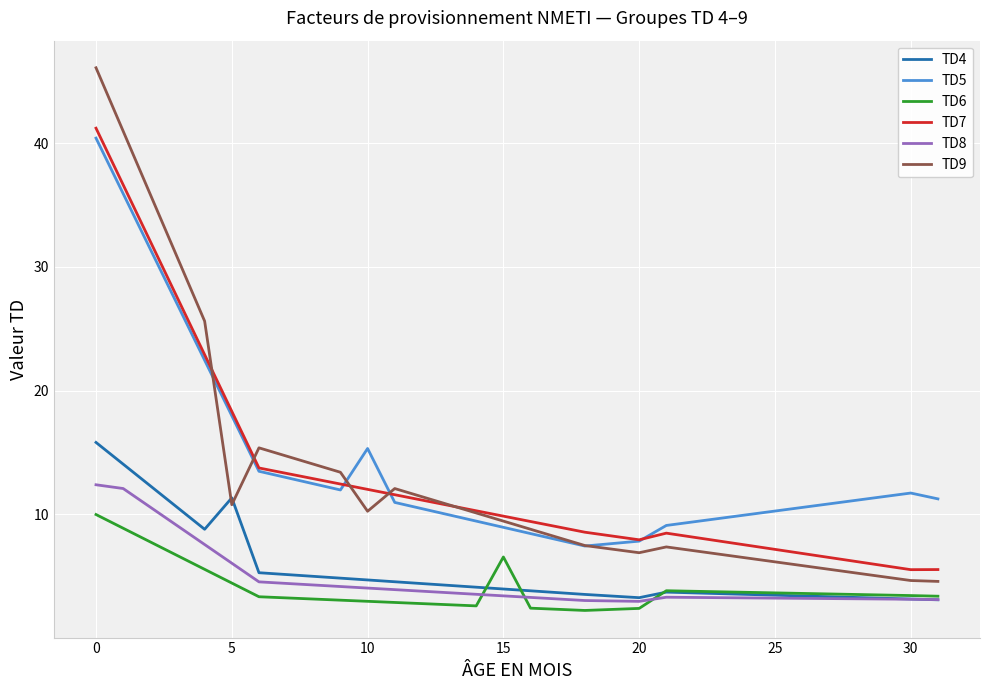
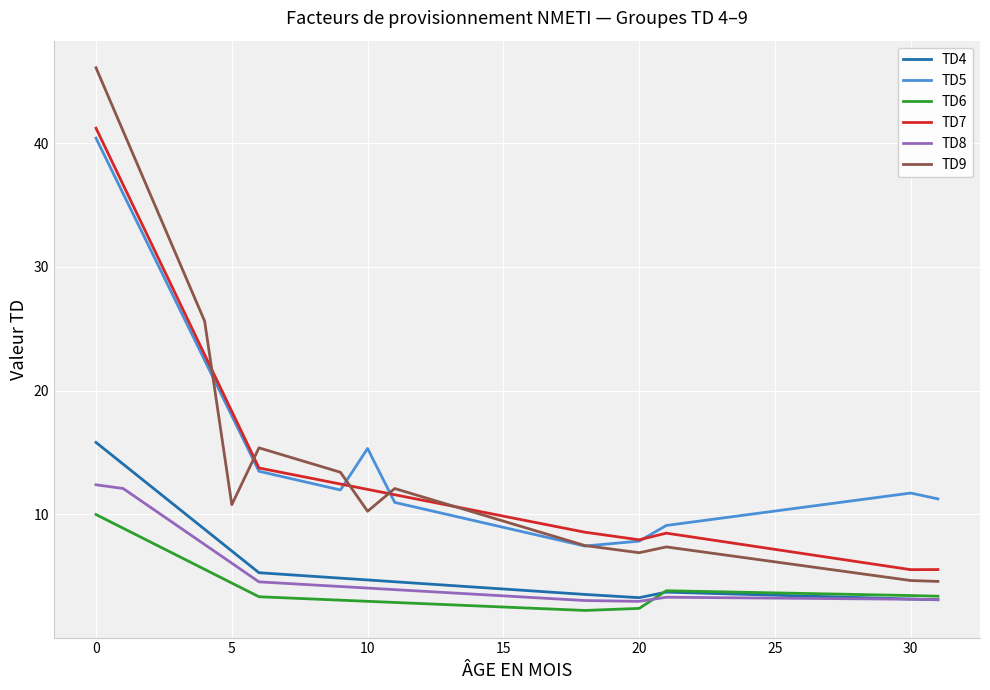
TD4, 5: 11.3 -> 7.0
TD6, 15: 6.5 -> 2.5
